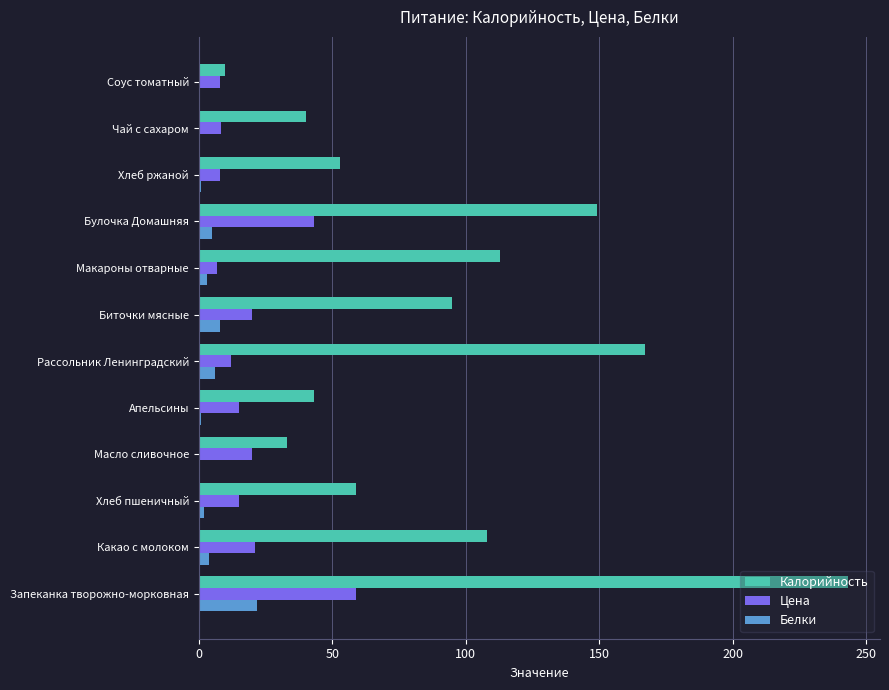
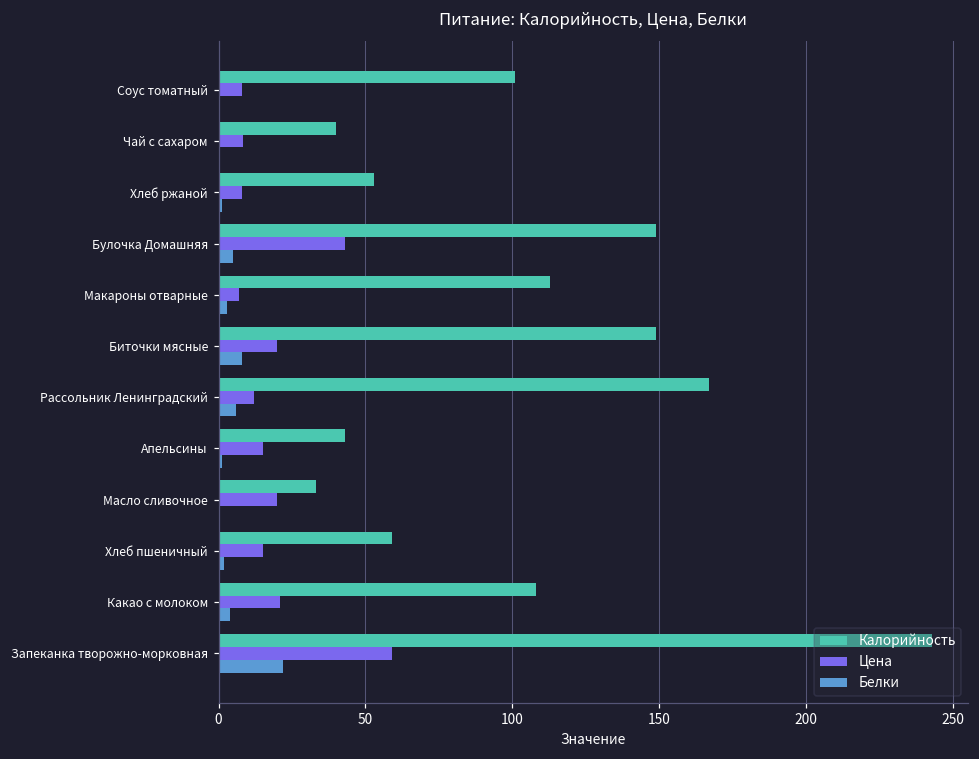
Калорийность, Соус томатный: 10 -> 101
Калорийность, Биточки мясные: 95 -> 149
